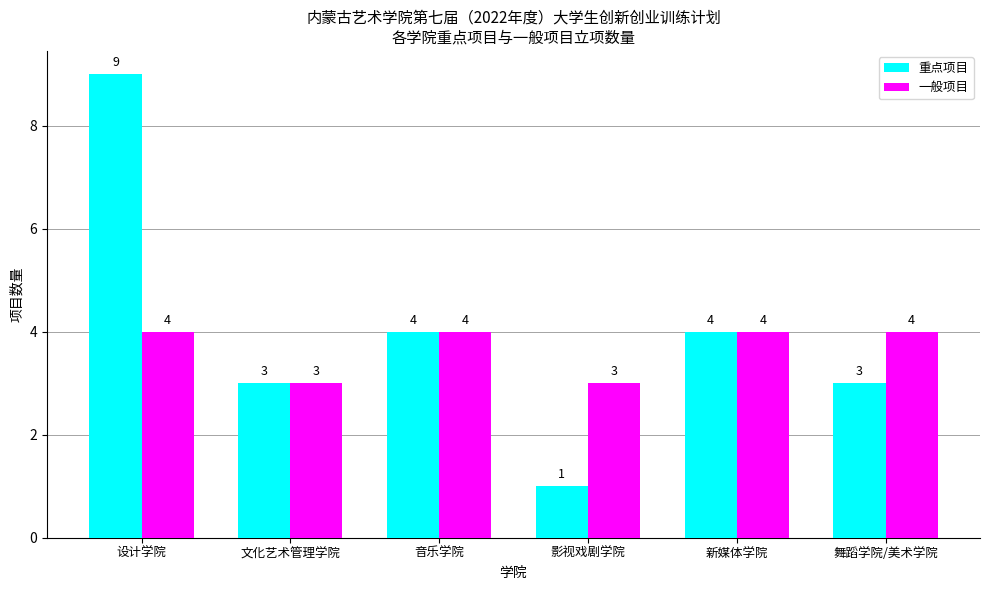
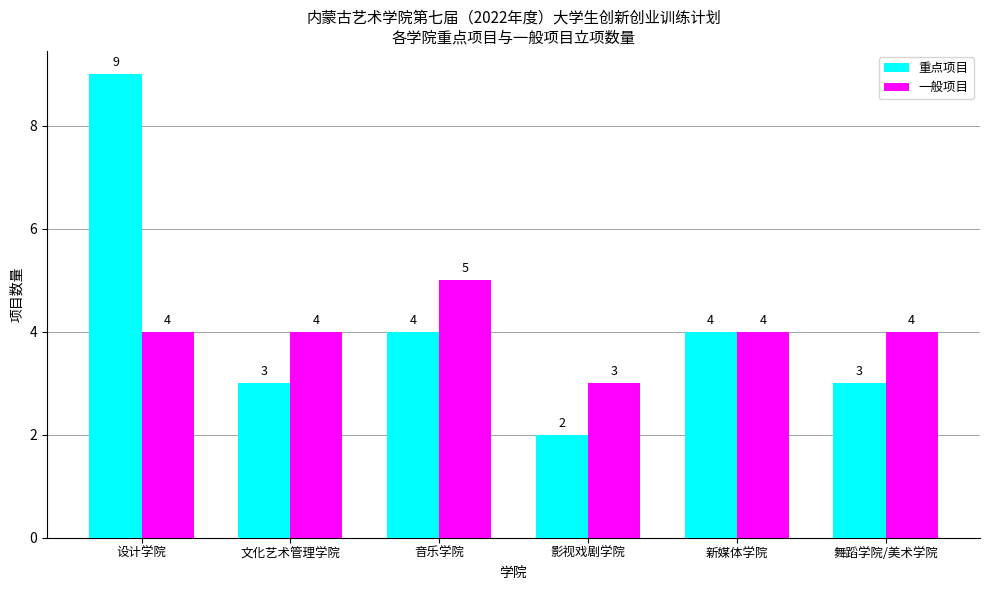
一般项目, 文化艺术管理学院: 3 -> 4
一般项目, 音乐学院: 4 -> 5
重点项目, 影视戏剧学院: 1 -> 2
